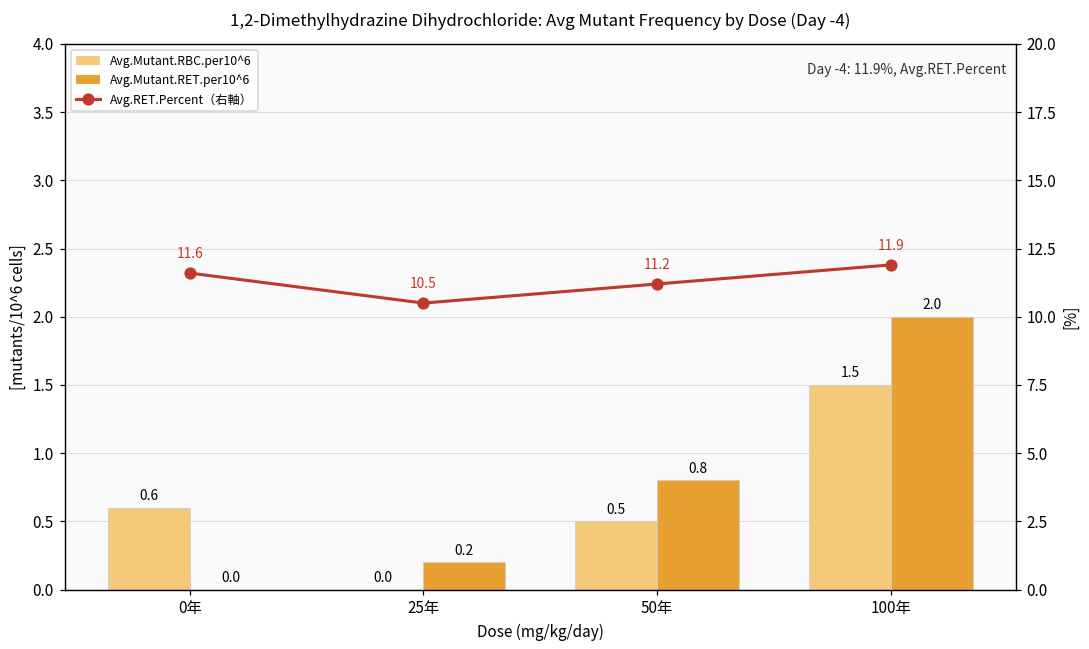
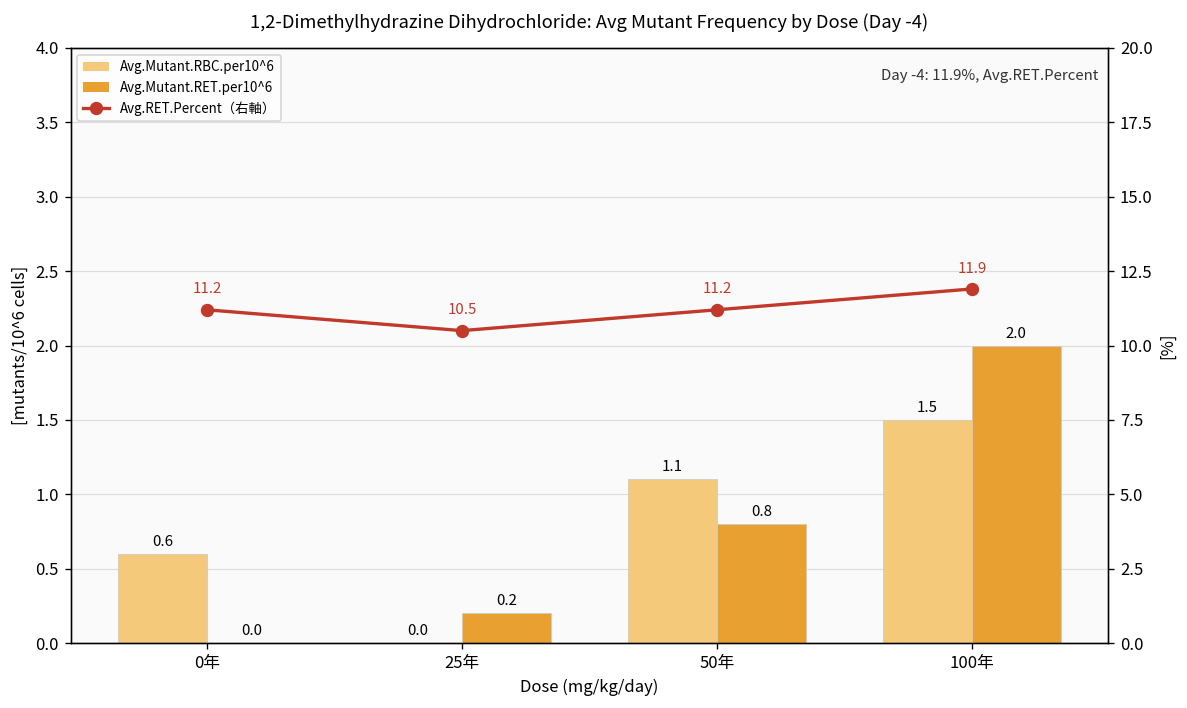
Avg.Mutant.RBC.per10^6, 50年: 0.5 -> 1.1
Avg.RET.Percent（右軸）, 0年: 11.6 -> 11.2
